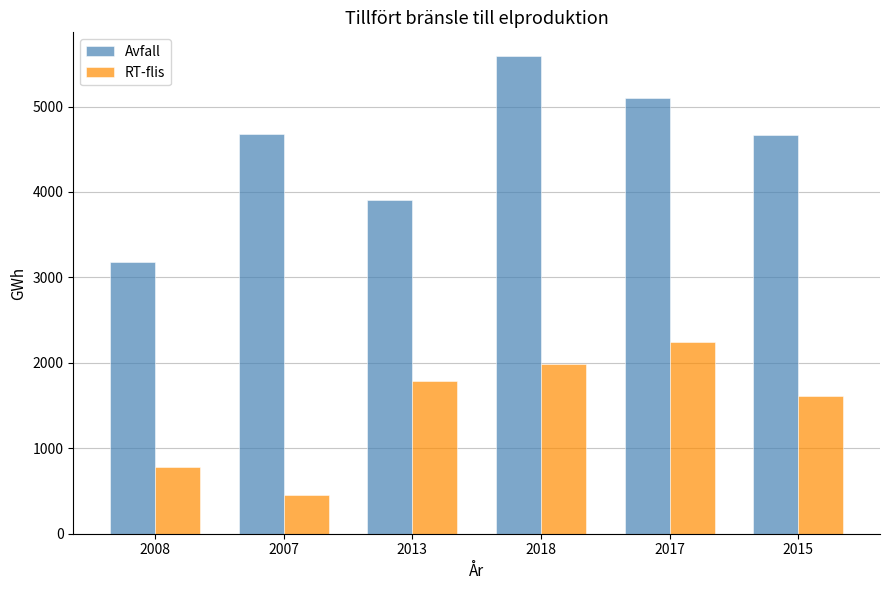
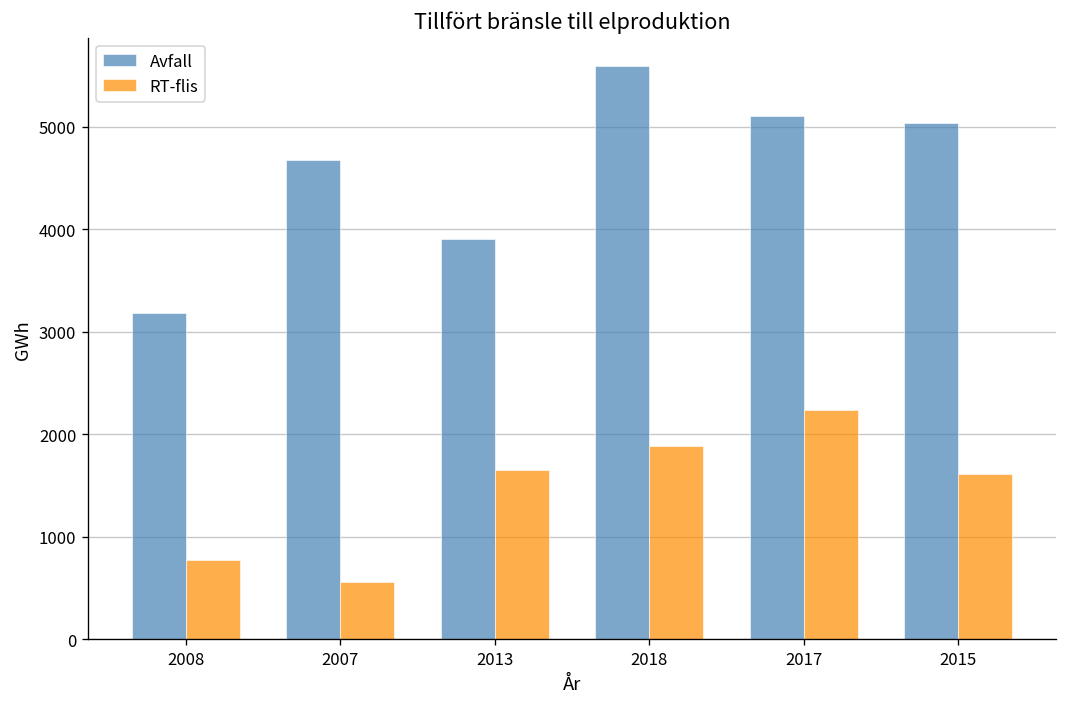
RT-flis, 2007: 500 -> 600
RT-flis, 2013: 1800 -> 1700
RT-flis, 2018: 2000 -> 1900
Avfall, 2015: 4700 -> 5000
